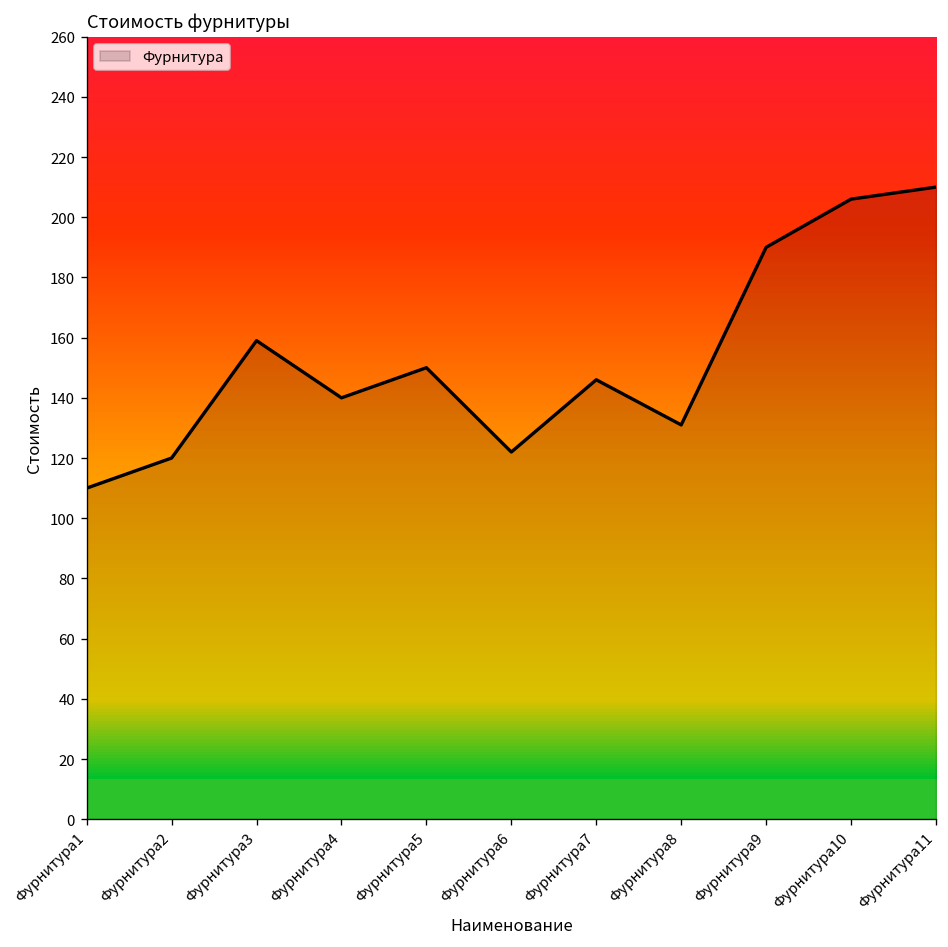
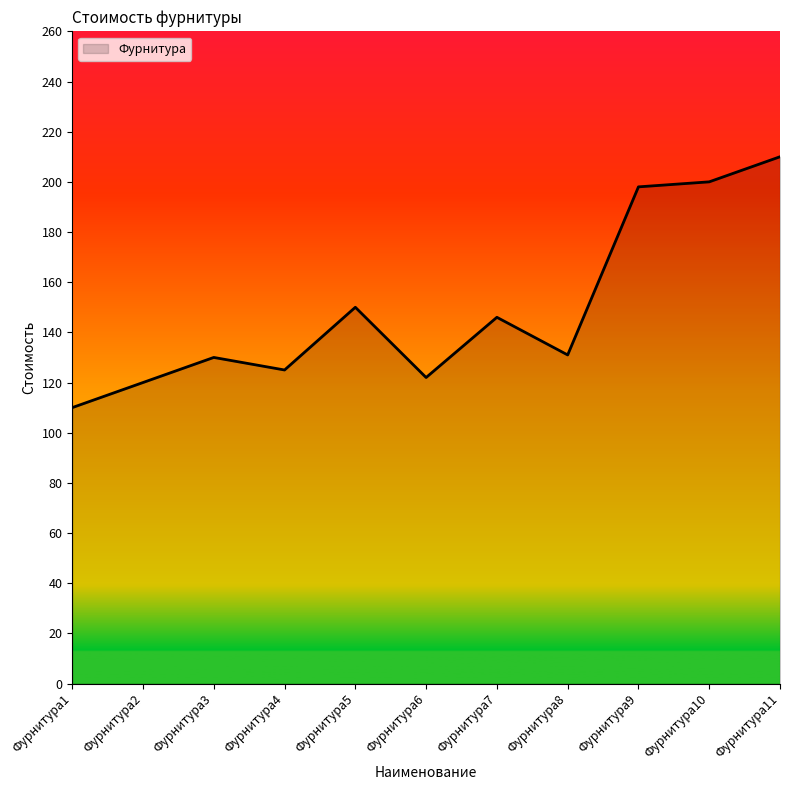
Фурнитура3: 159 -> 130
Фурнитура4: 140 -> 125
Фурнитура9: 190 -> 198
Фурнитура10: 206 -> 200
